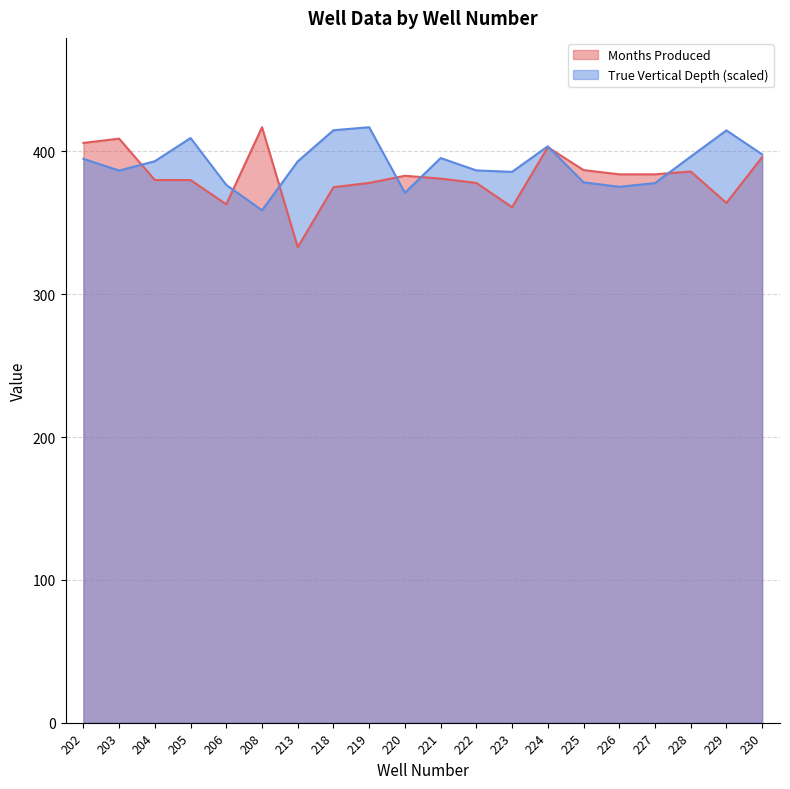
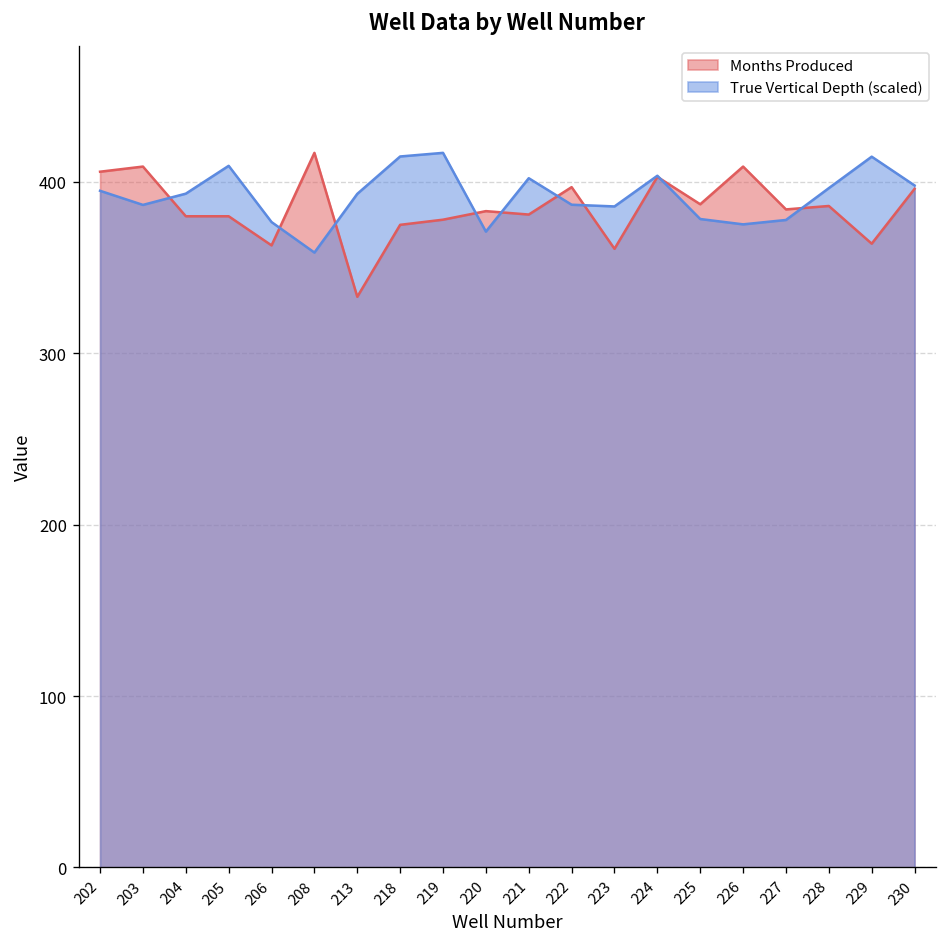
True Vertical Depth (scaled), 221: 395 -> 402
Months Produced, 222: 378 -> 397
Months Produced, 226: 384 -> 409
